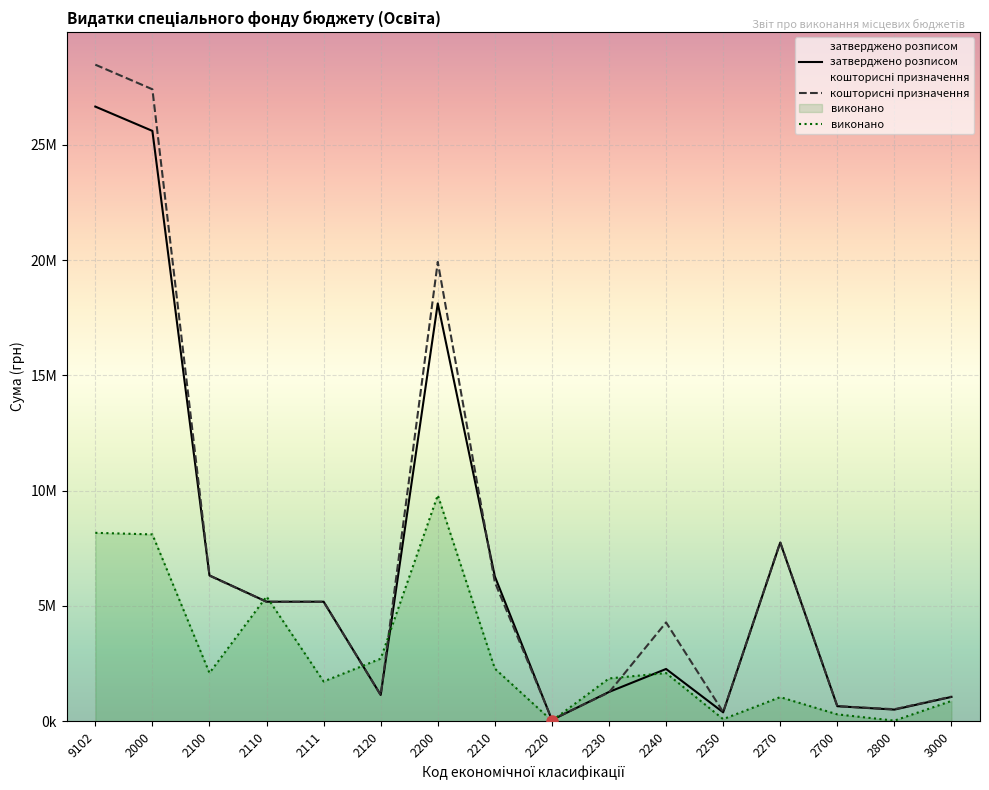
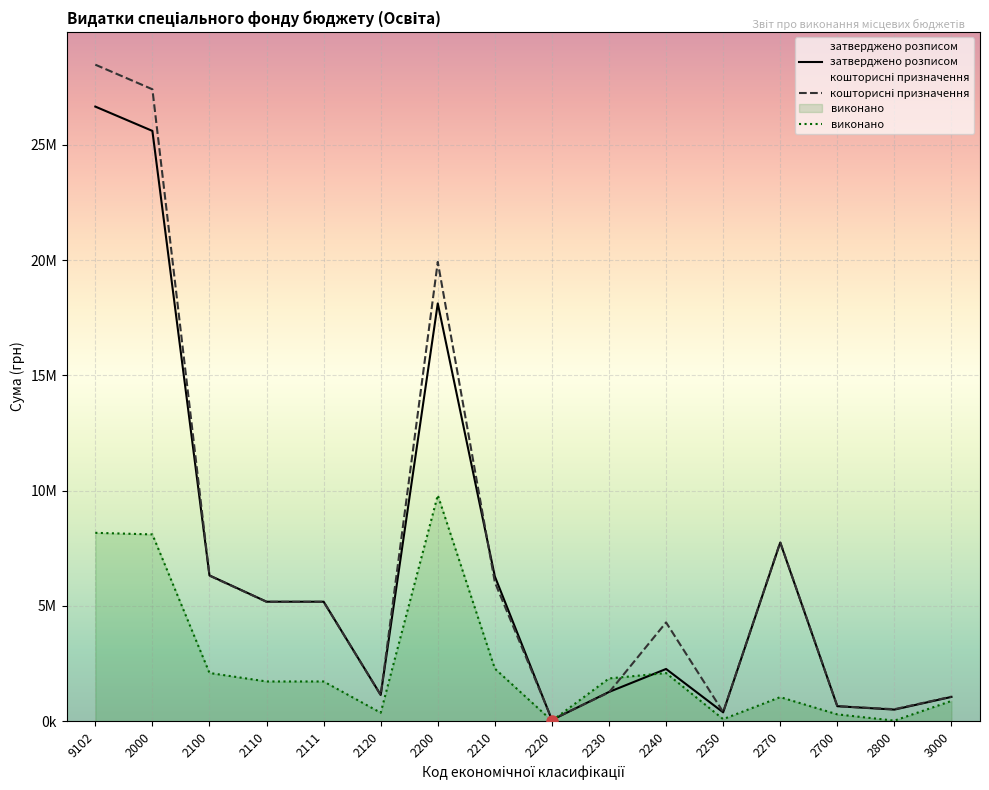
виконано, 2110: 5400000 -> 1700000
виконано, 2120: 2700000 -> 400000
